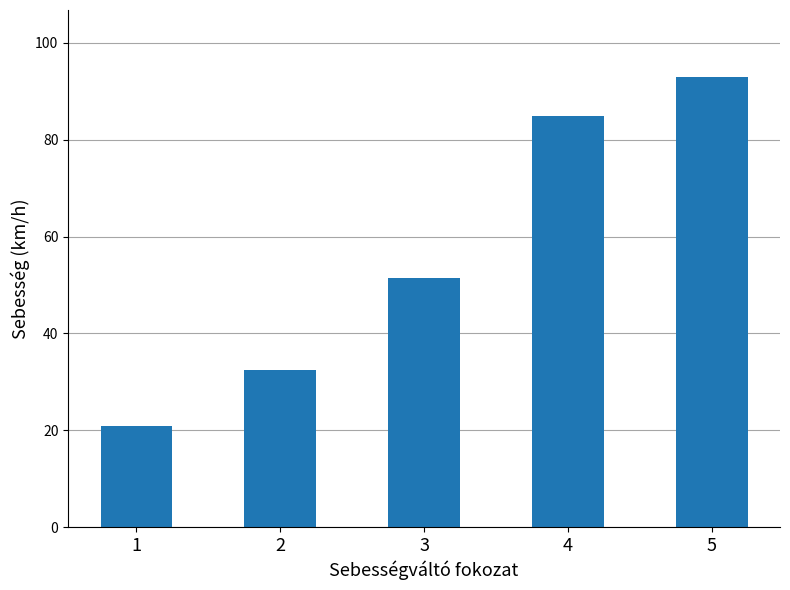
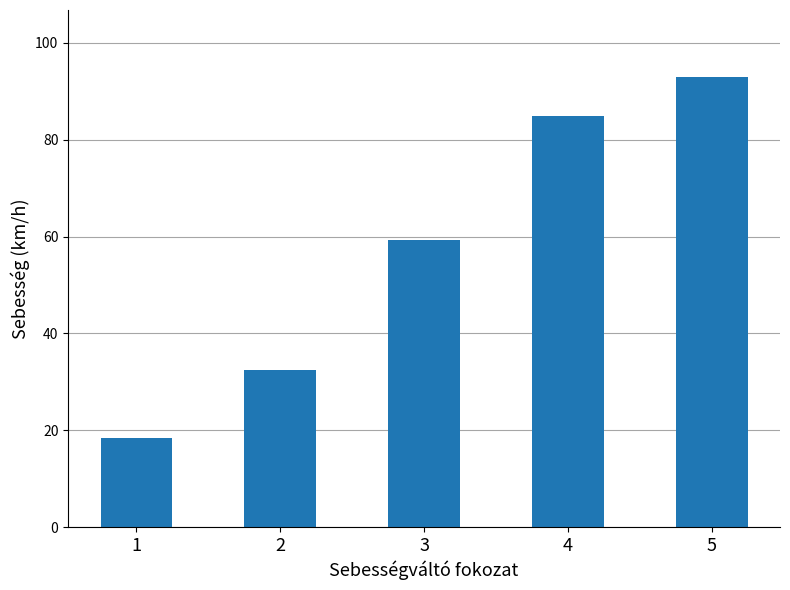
1: 21 -> 18
3: 51 -> 59
